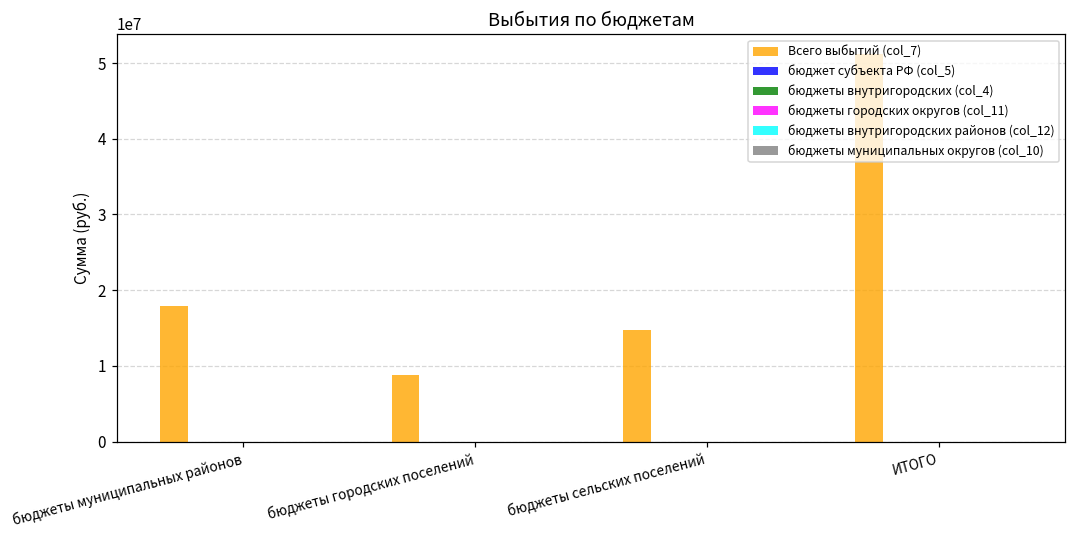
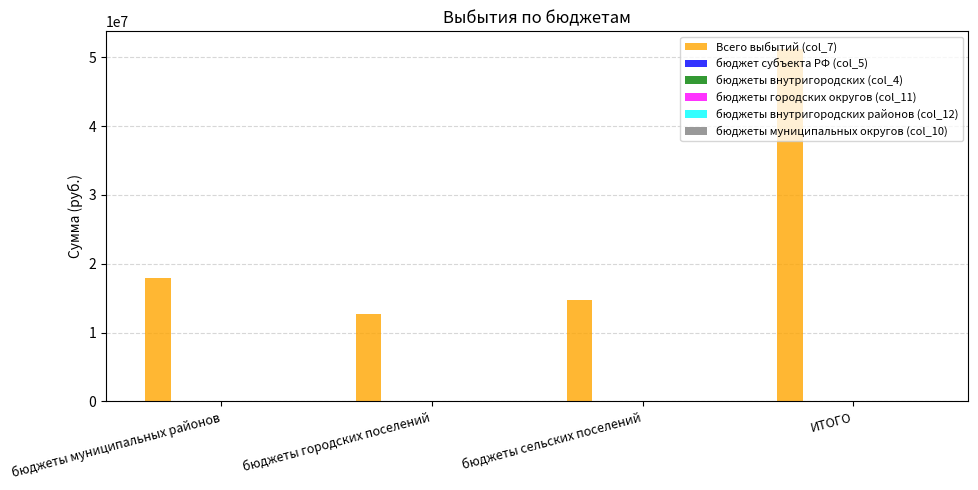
Всего выбытий (col_7), бюджеты городских поселений: 9000000 -> 13000000
